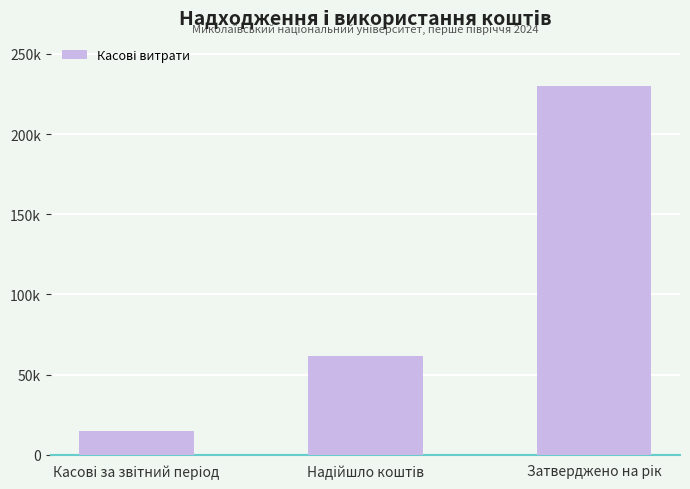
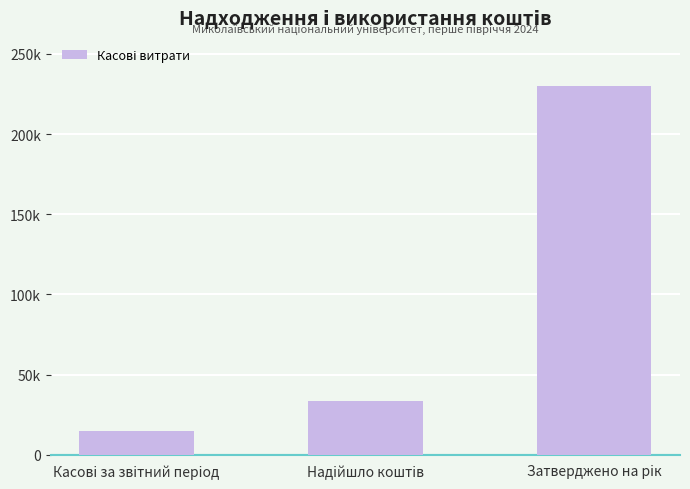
Надійшло коштів: 62000 -> 34000
